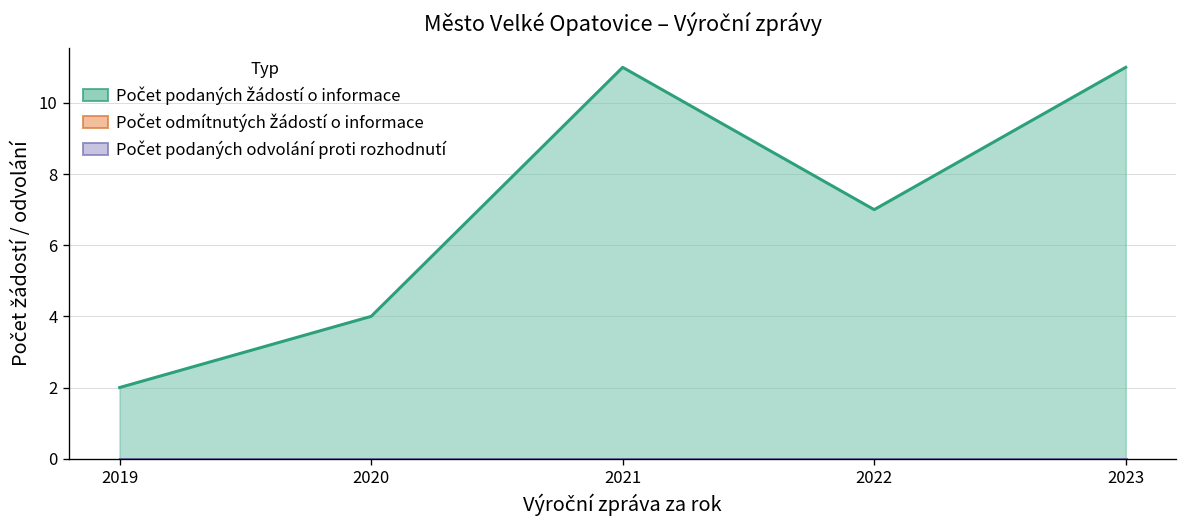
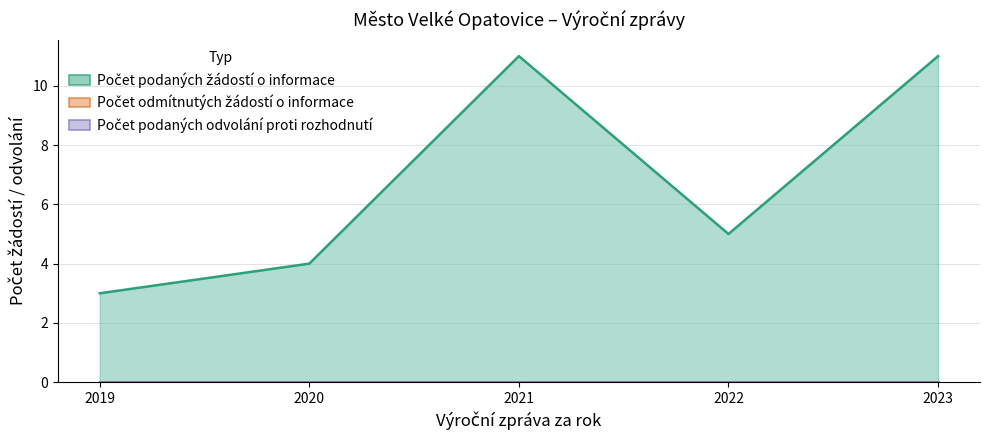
Počet podaných žádostí o informace, 2019: 2 -> 3
Počet podaných žádostí o informace, 2022: 7 -> 5
